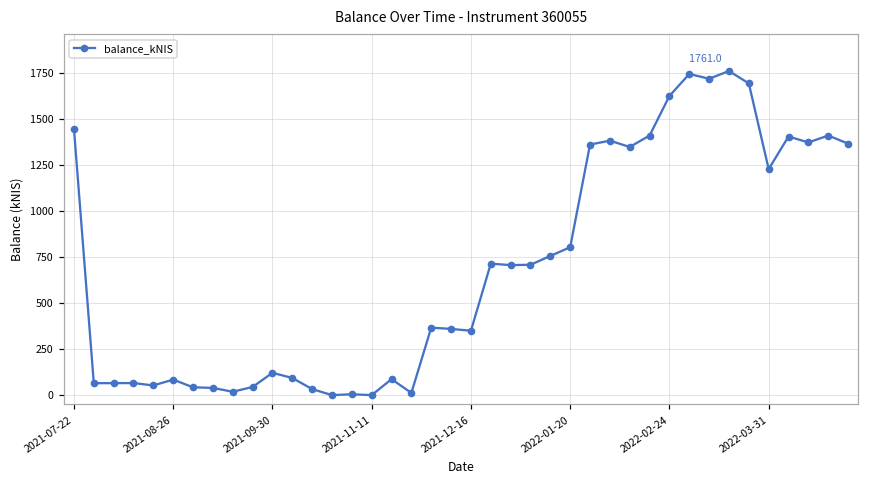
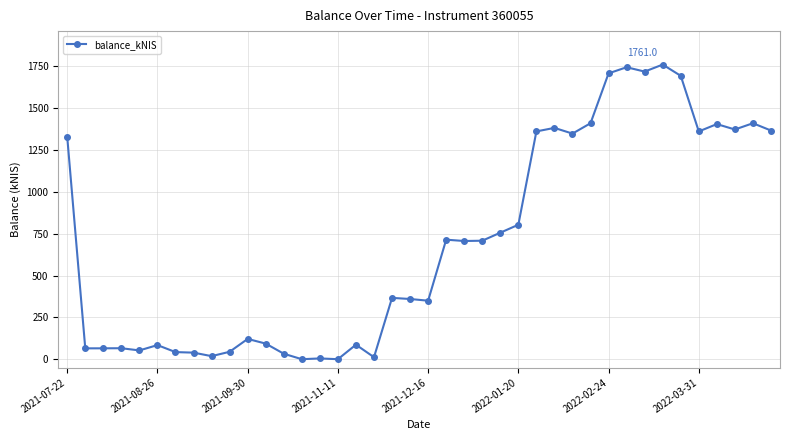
2021-07-22: 1450 -> 1330
2022-02-24: 1630 -> 1710
2022-03-31: 1230 -> 1360
